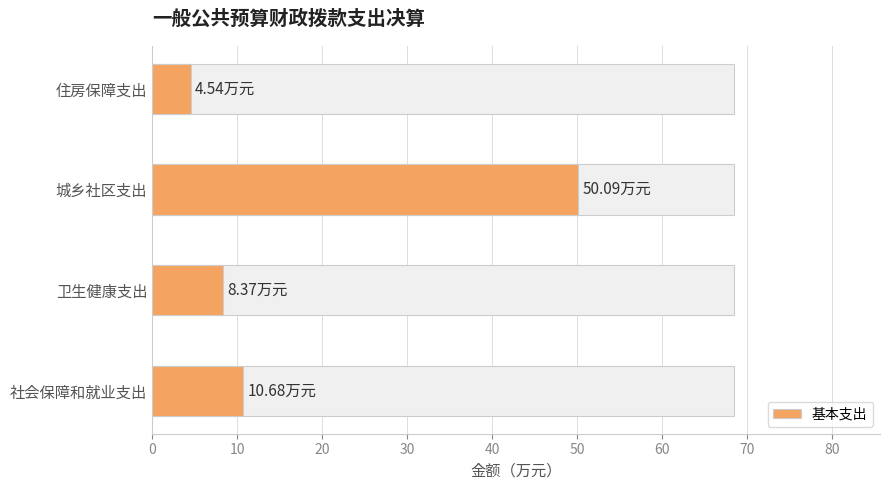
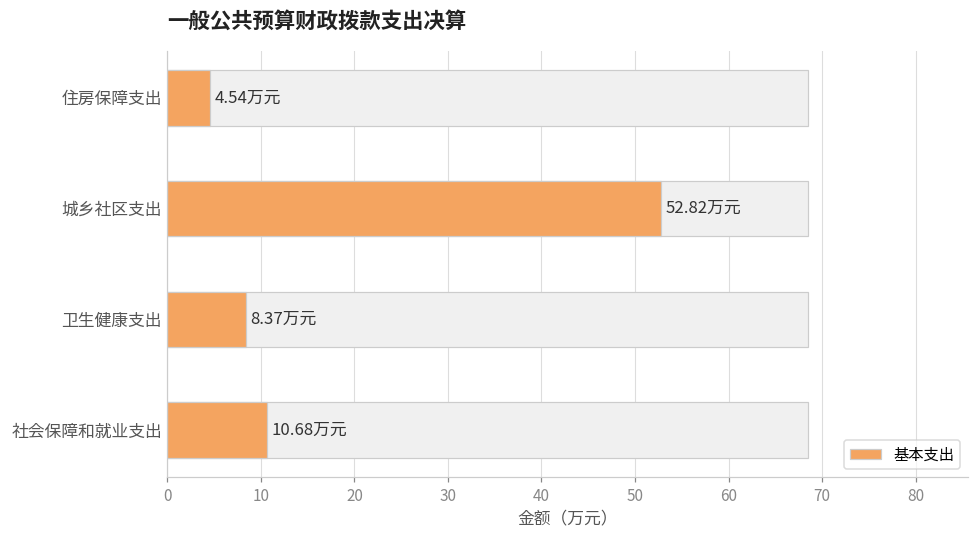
基本支出, 城乡社区支出: 50.09 -> 52.82
